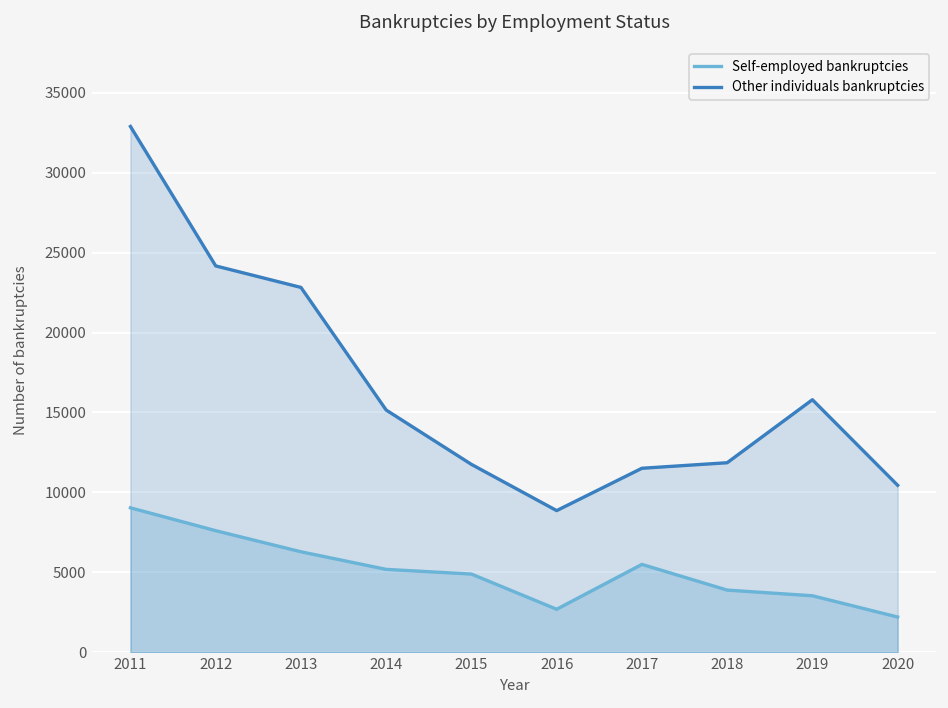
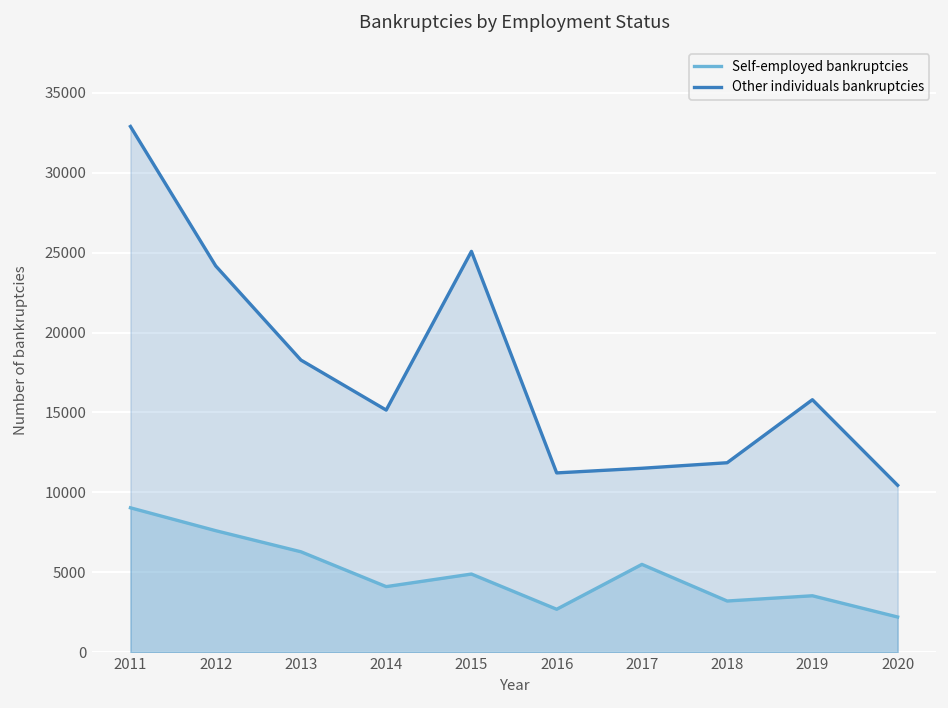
Other individuals bankruptcies, 2013: 22800 -> 18300
Self-employed bankruptcies, 2014: 5200 -> 4100
Other individuals bankruptcies, 2015: 11800 -> 25100
Other individuals bankruptcies, 2016: 8900 -> 11200
Self-employed bankruptcies, 2018: 3900 -> 3200
